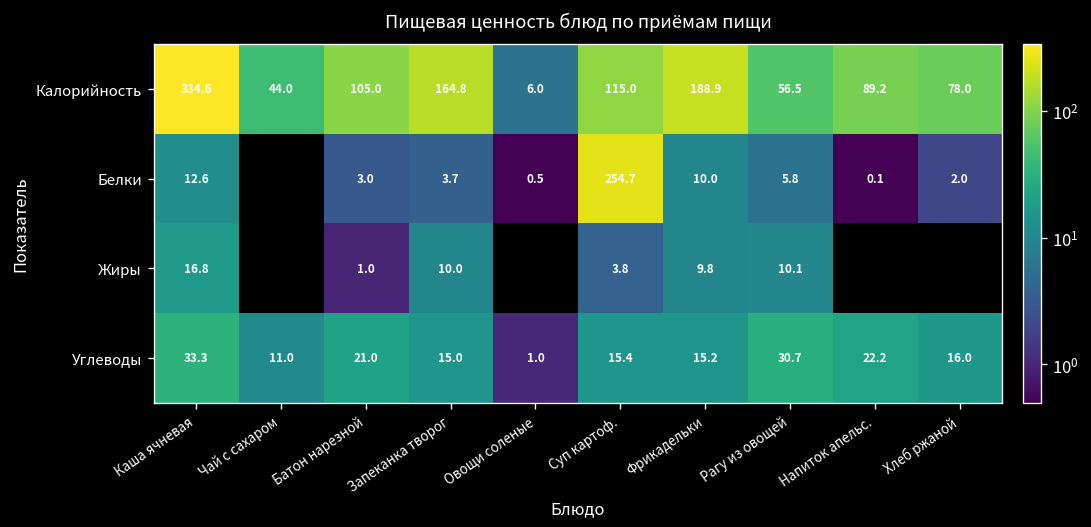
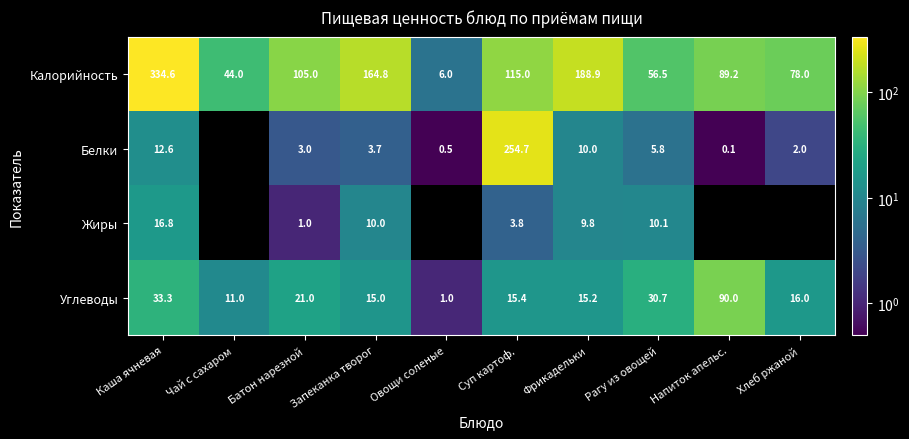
Углеводы, Напиток апельс.: 22.2 -> 90.0
